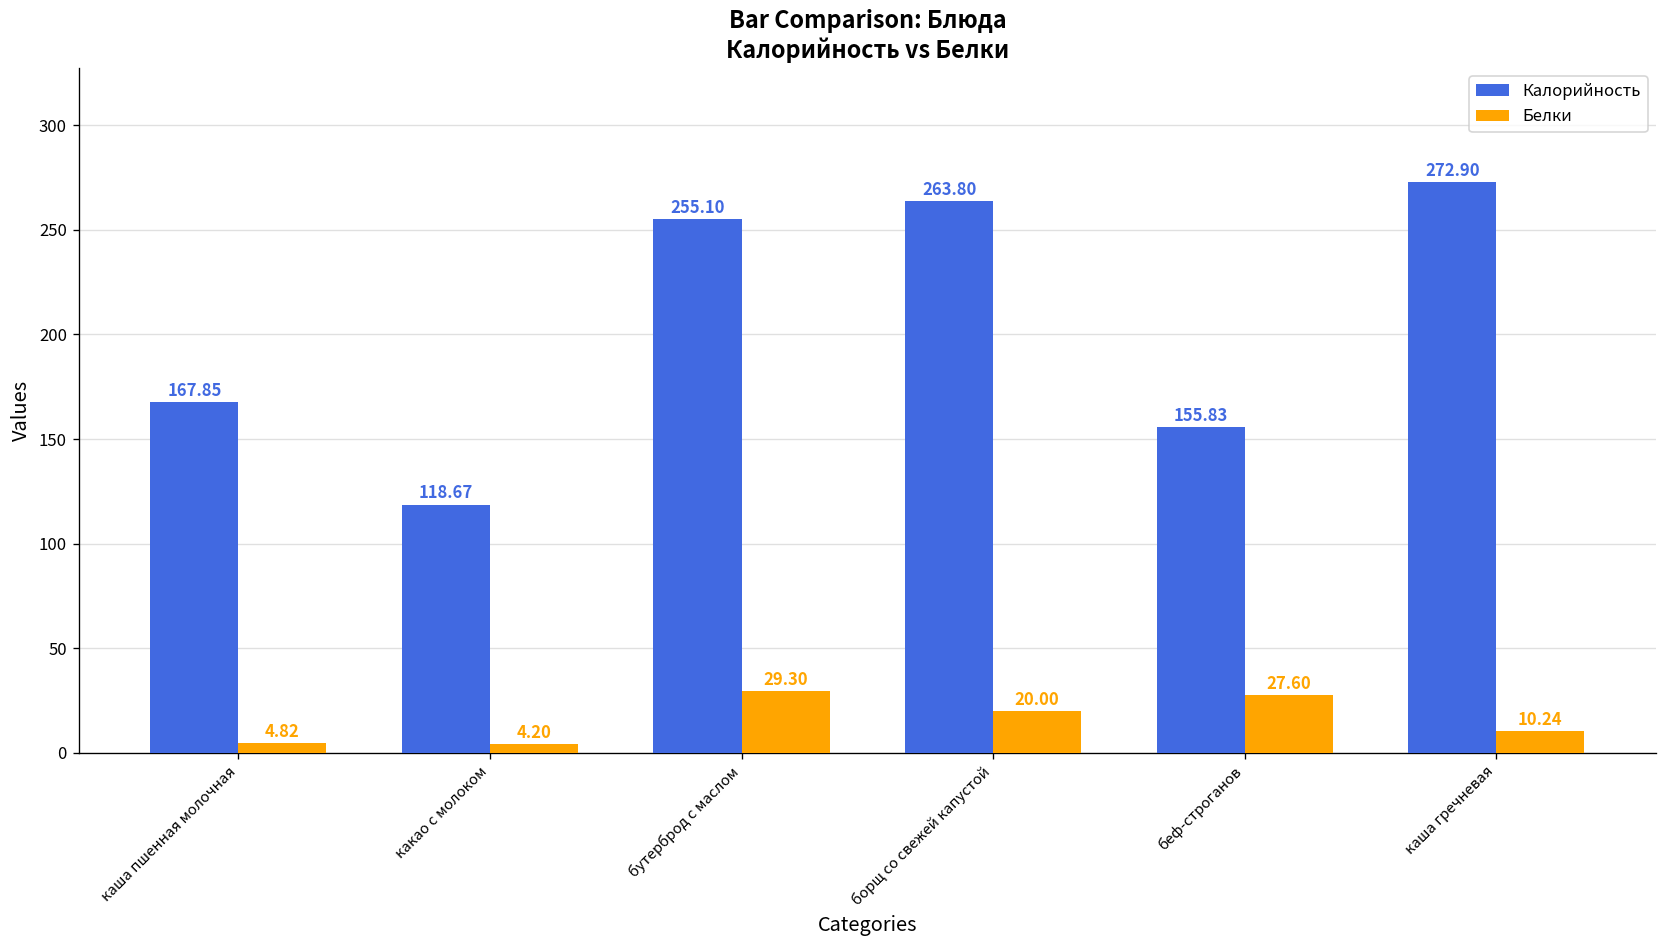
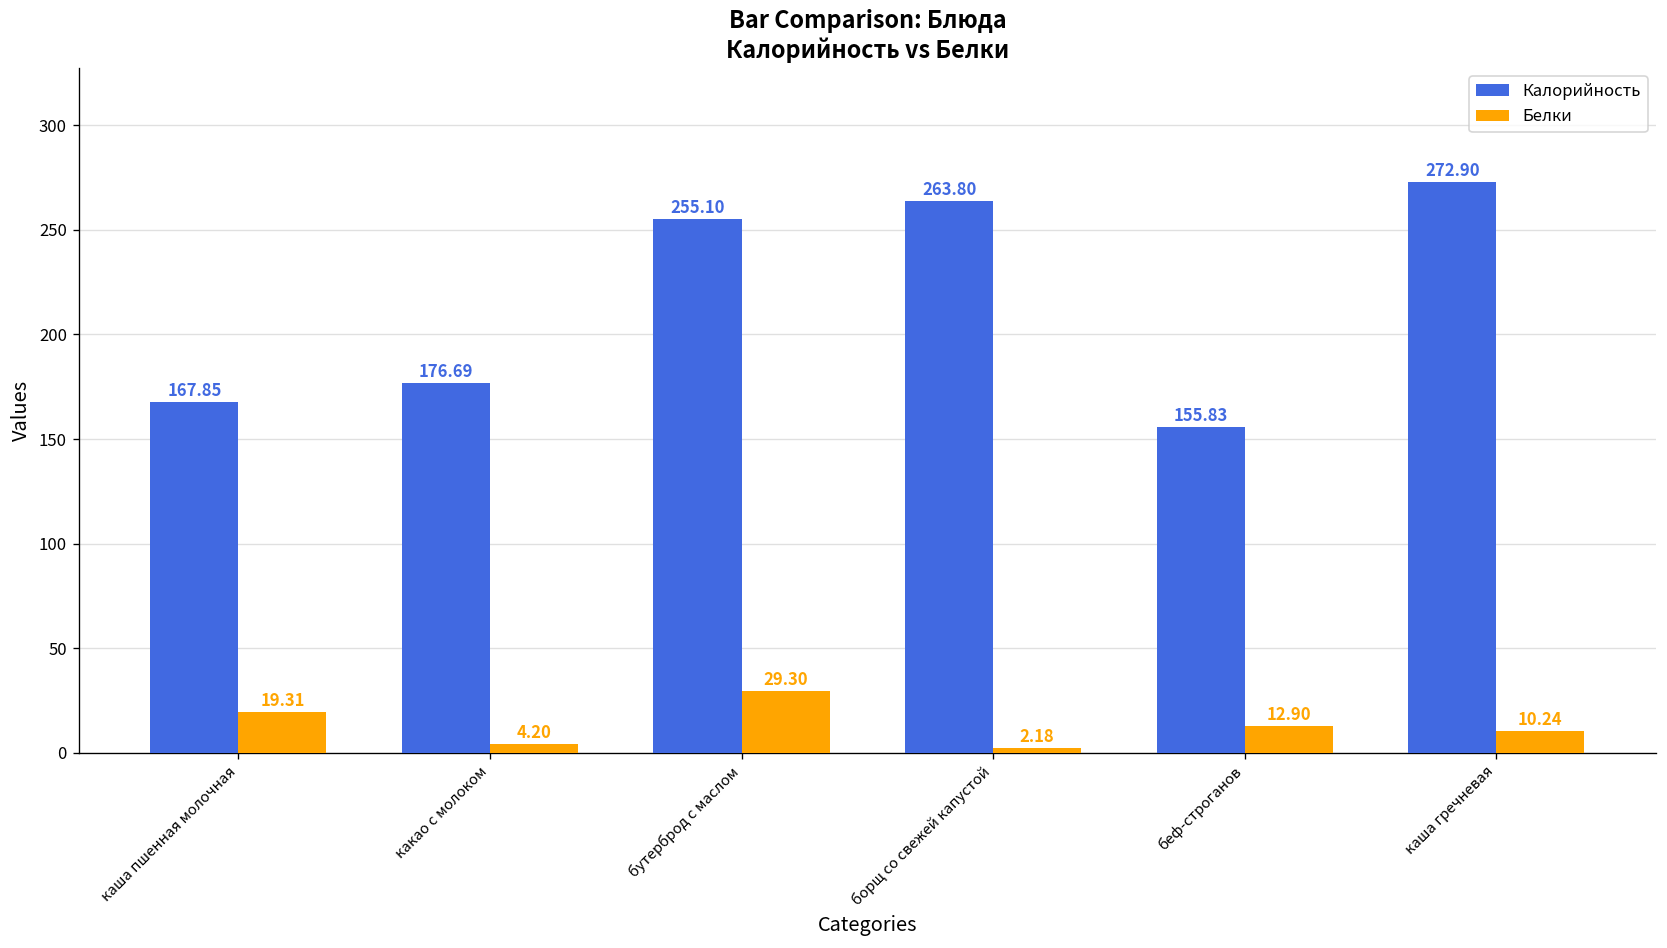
Белки, каша пшенная молочная: 4.82 -> 19.31
Калорийность, какао с молоком: 118.67 -> 176.69
Белки, борщ со свежей капустой: 20.00 -> 2.18
Белки, беф-строганов: 27.60 -> 12.90
